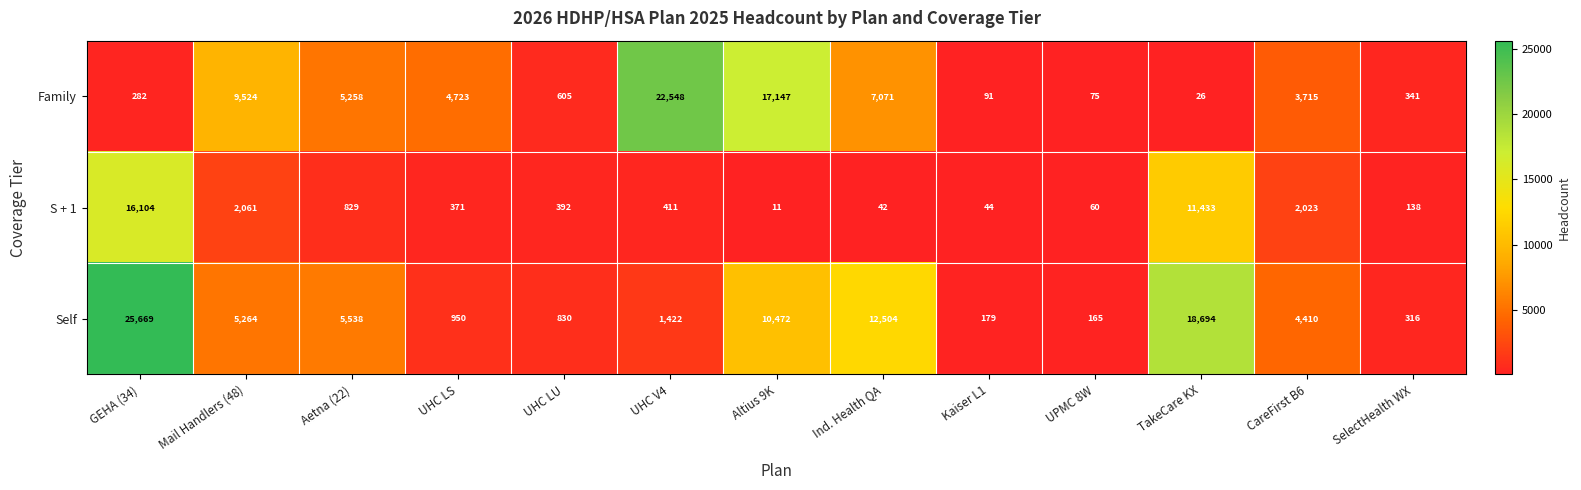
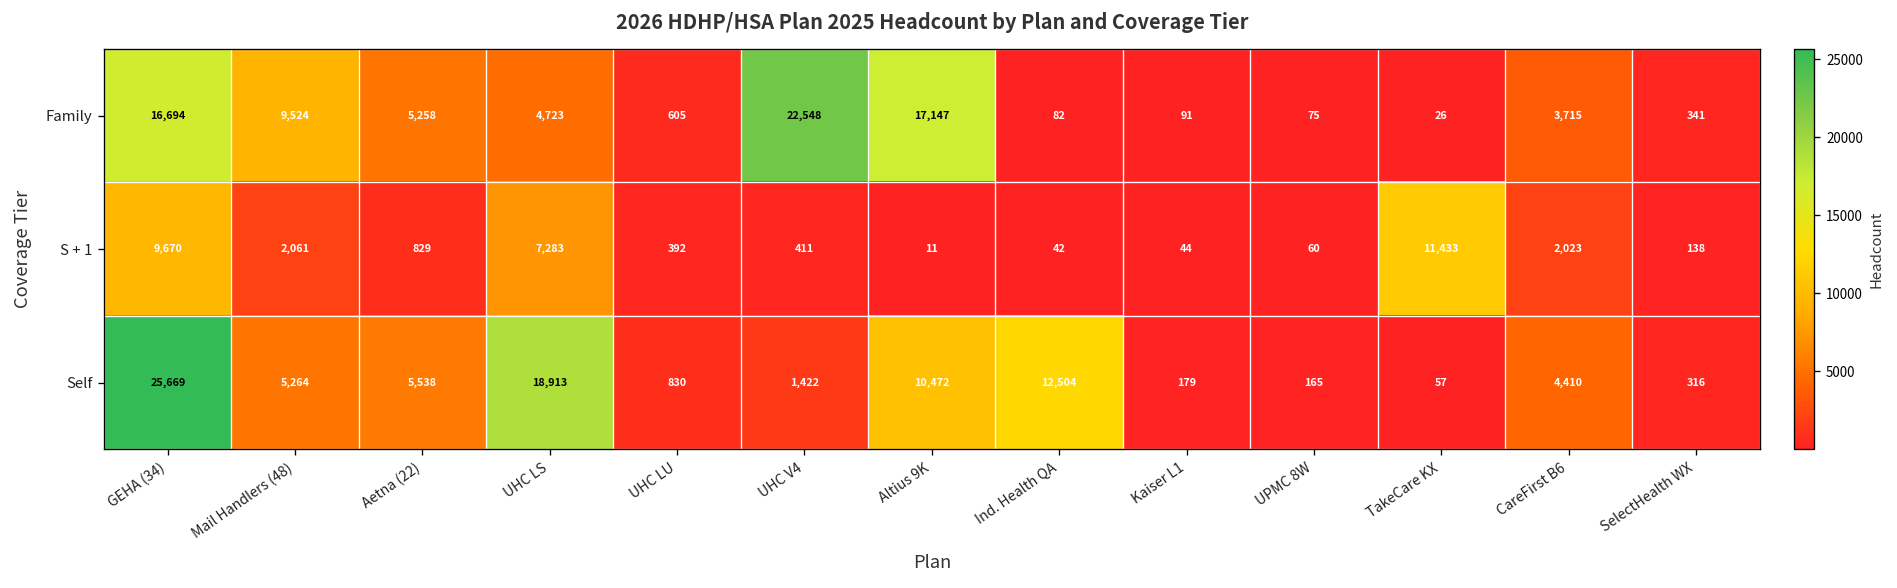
Family, GEHA (34): 282 -> 16,694
Family, Ind. Health QA: 7,071 -> 82
S + 1, GEHA (34): 16,104 -> 9,670
S + 1, UHC LS: 371 -> 7,283
Self, UHC LS: 950 -> 18,913
Self, TakeCare KX: 18,694 -> 57
